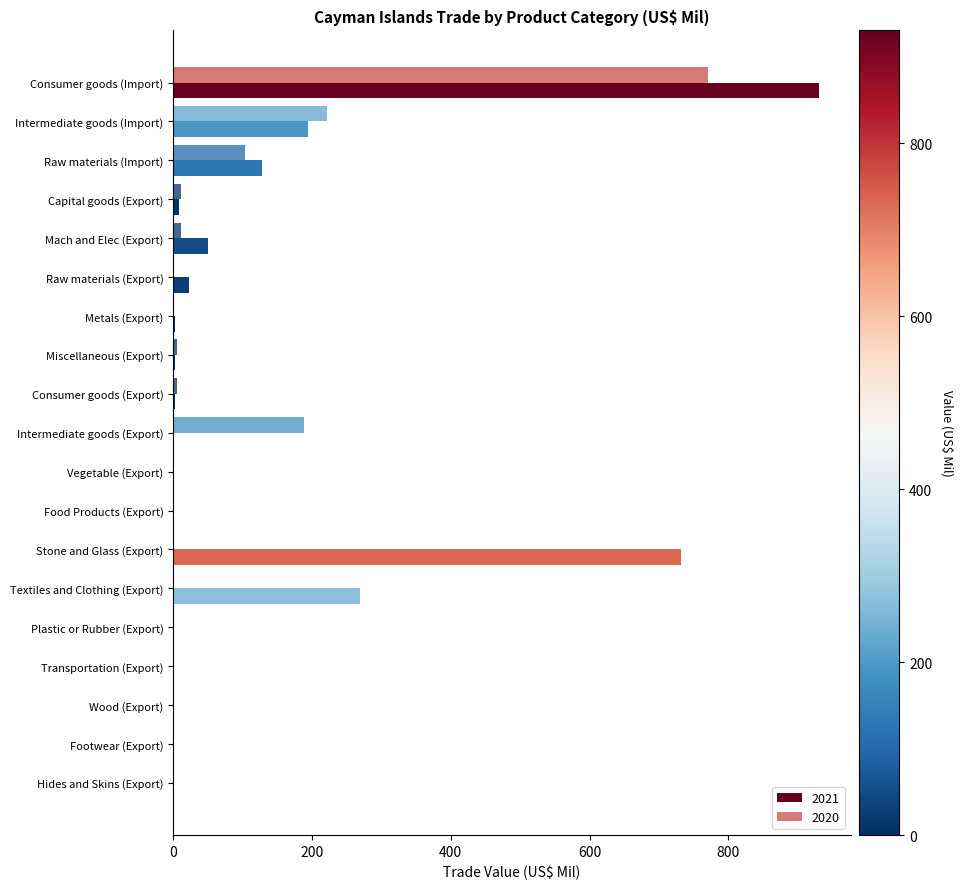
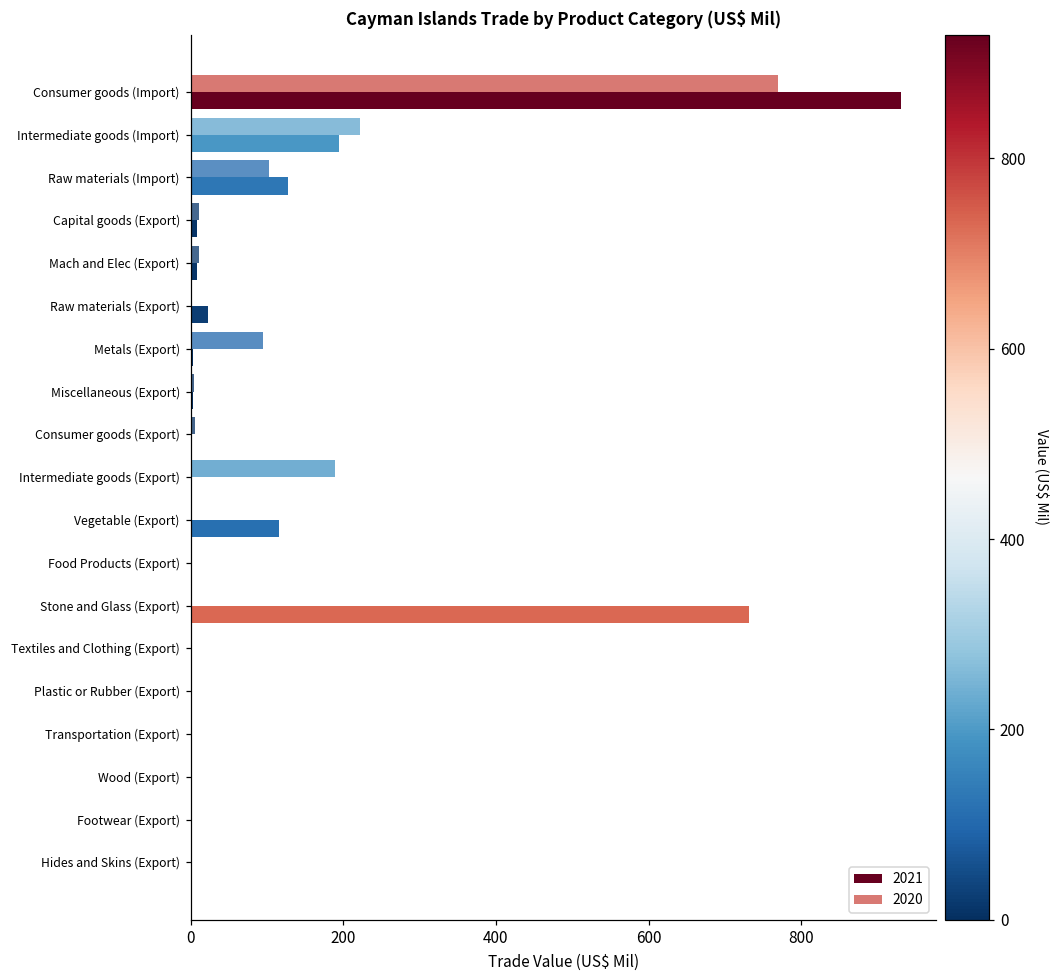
2021, Mach and Elec (Export): 50 -> 10
2020, Metals (Export): 0 -> 90
2021, Vegetable (Export): 0 -> 120
2021, Textiles and Clothing (Export): 270 -> 0
